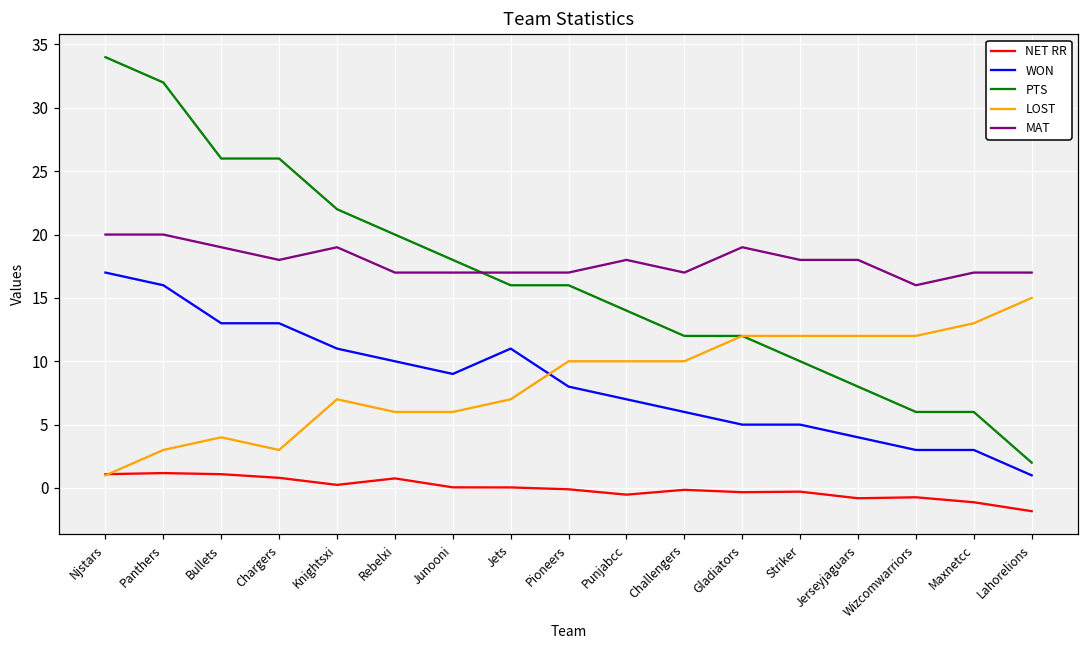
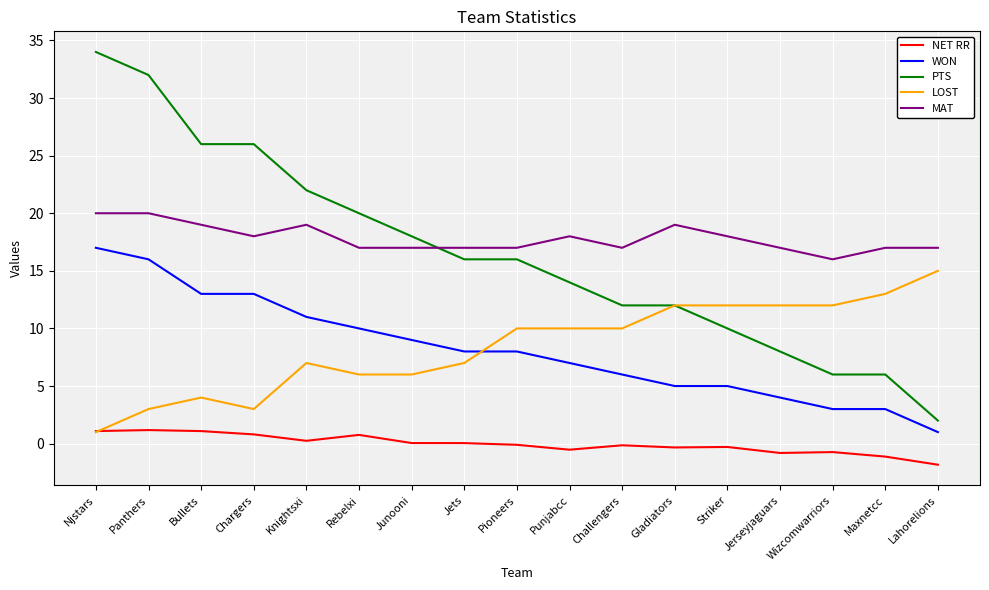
WON, Jets: 11 -> 8
MAT, Jerseyjaguars: 18 -> 17
